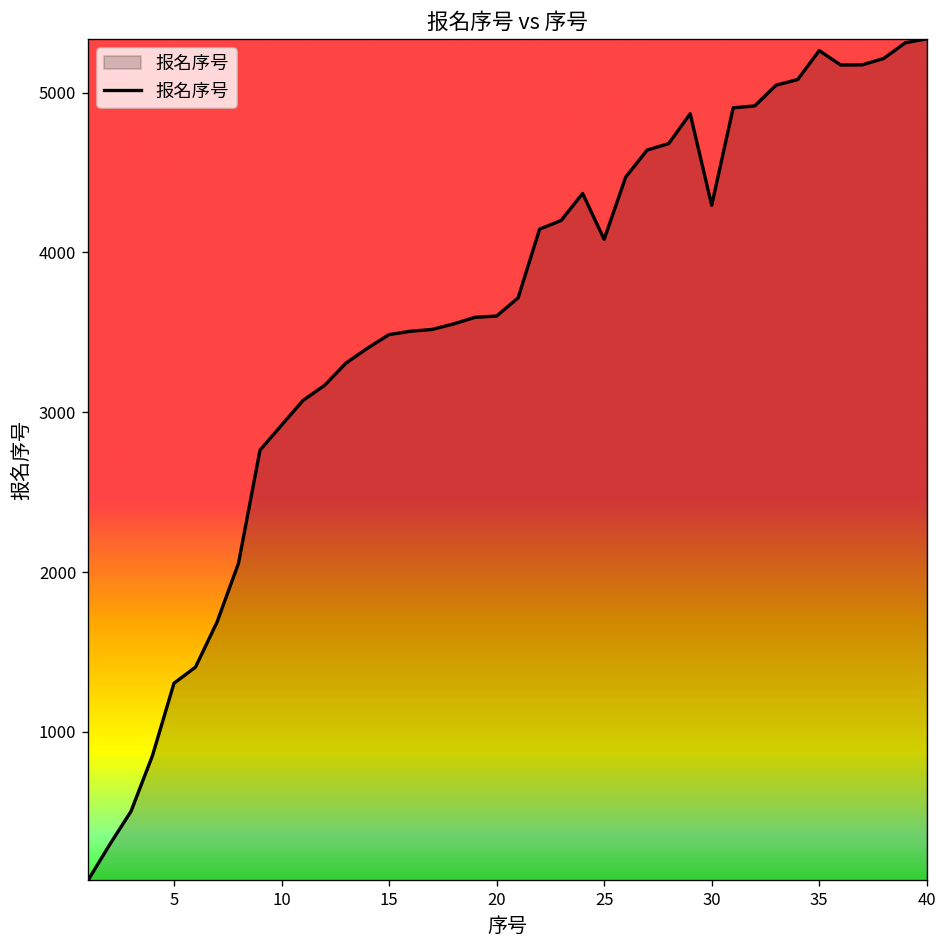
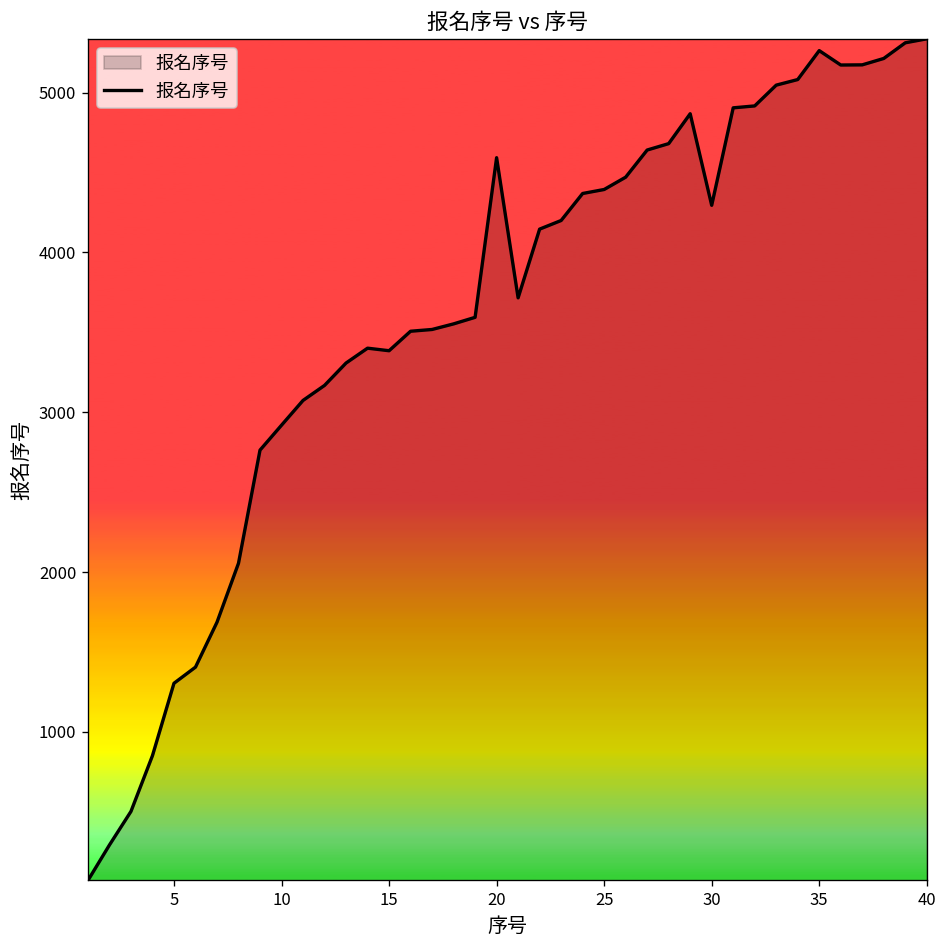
15: 3490 -> 3390
20: 3600 -> 4590
25: 4080 -> 4390
